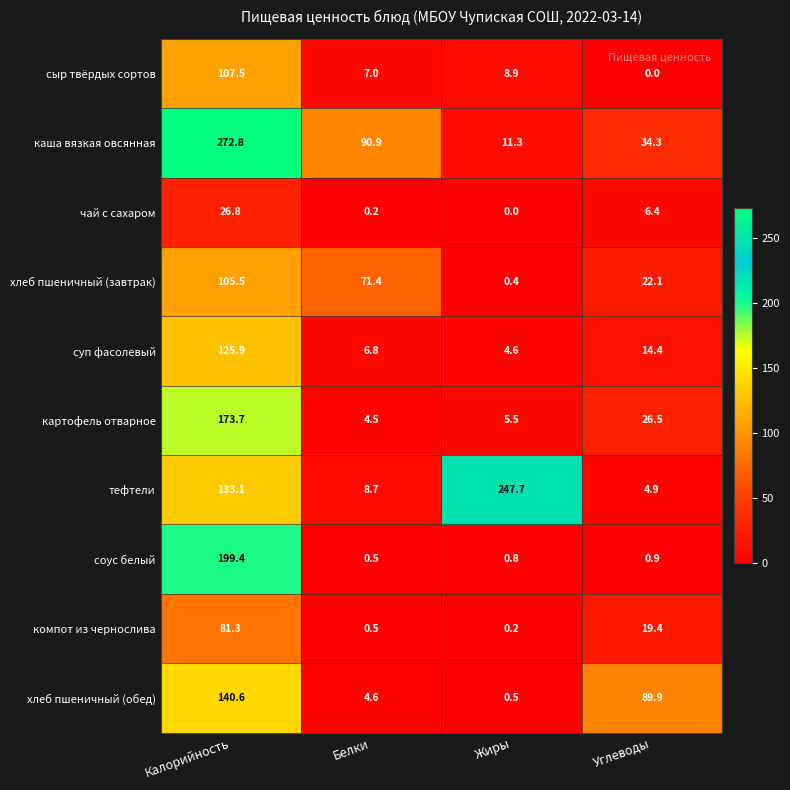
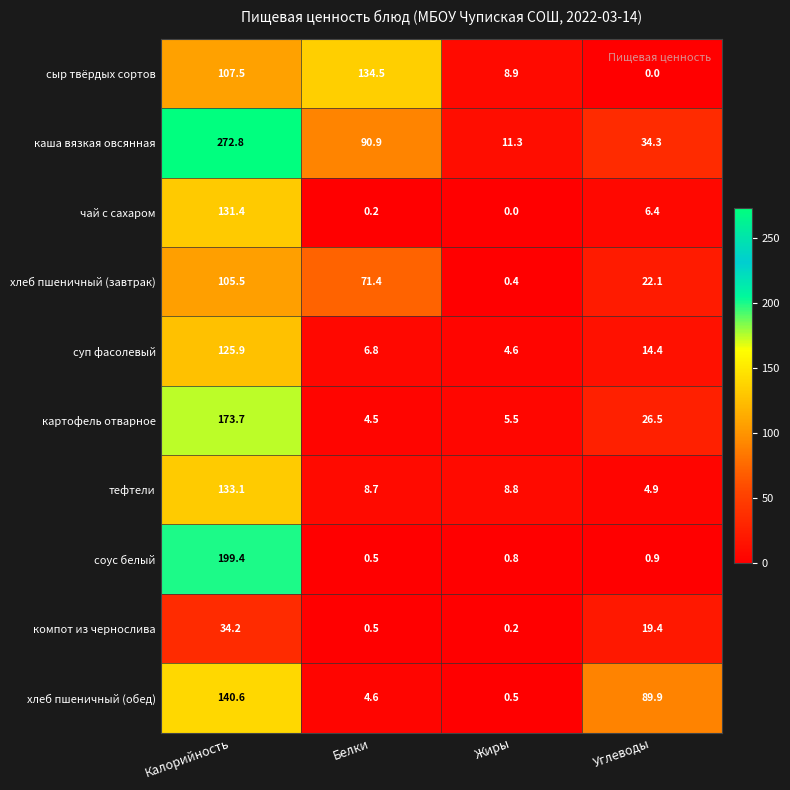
сыр твёрдых сортов, Белки: 7.0 -> 134.5
чай с сахаром, Калорийность: 26.8 -> 131.4
тефтели, Жиры: 247.7 -> 8.8
компот из чернослива, Калорийность: 81.3 -> 34.2
